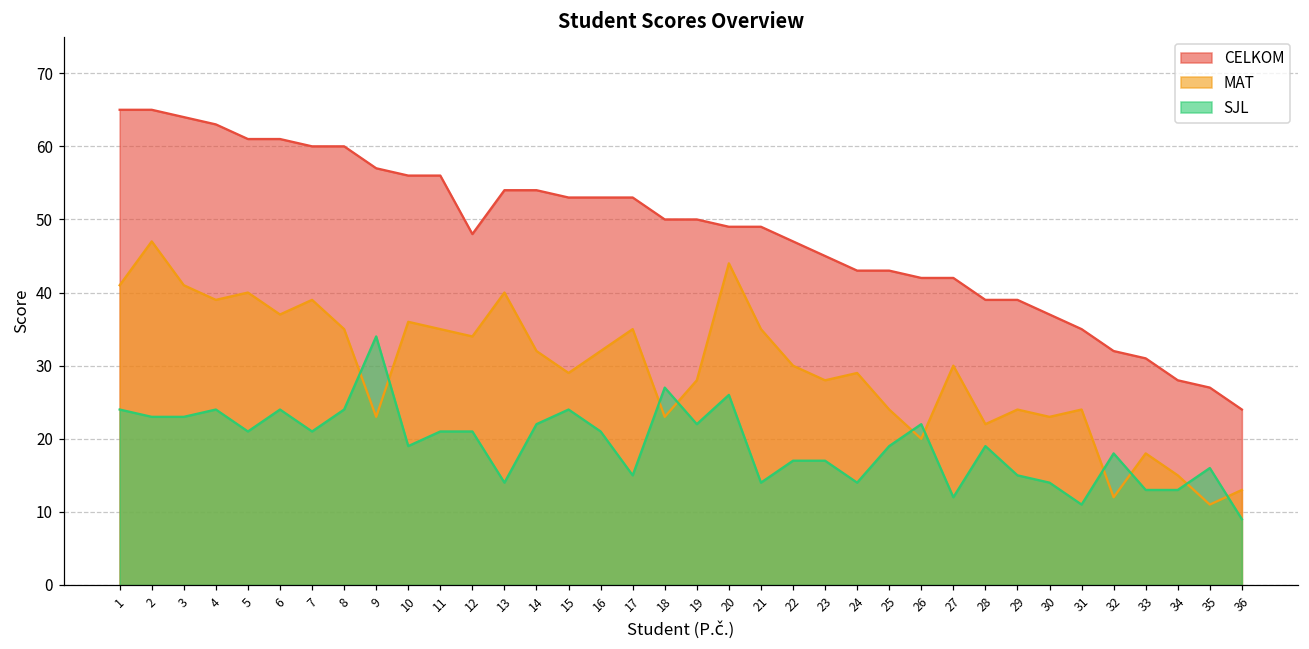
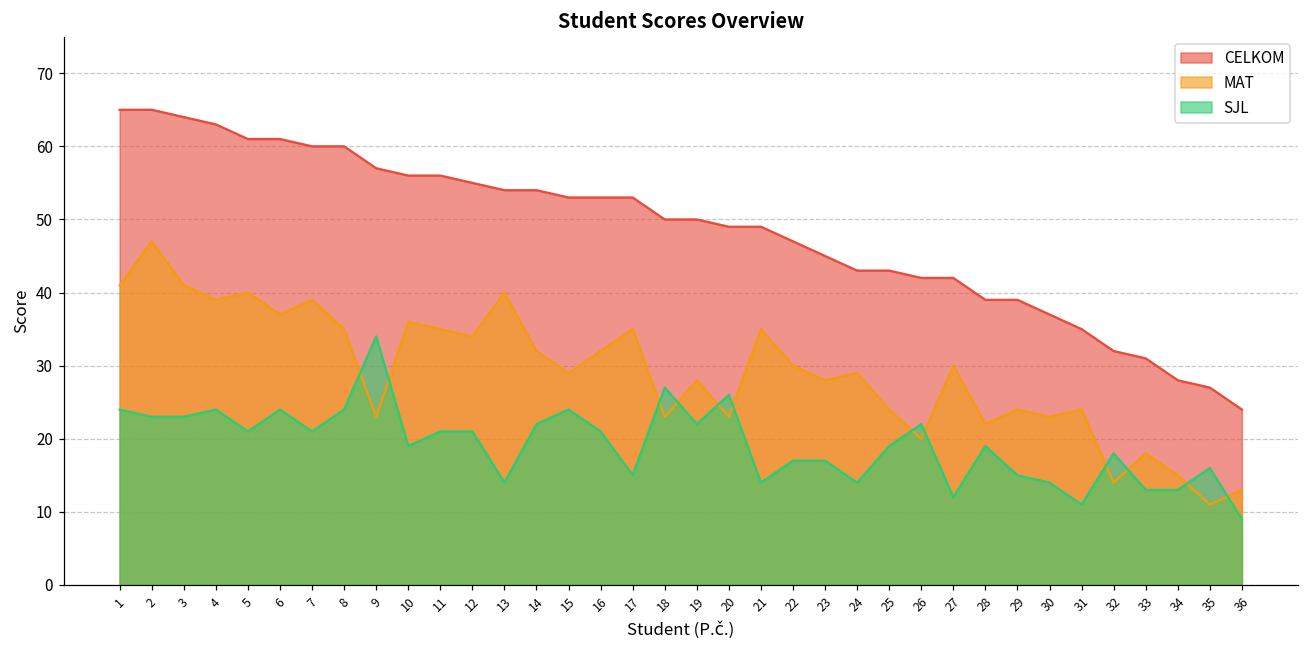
CELKOM, 12: 48 -> 55
MAT, 20: 44 -> 23
MAT, 32: 12 -> 14
